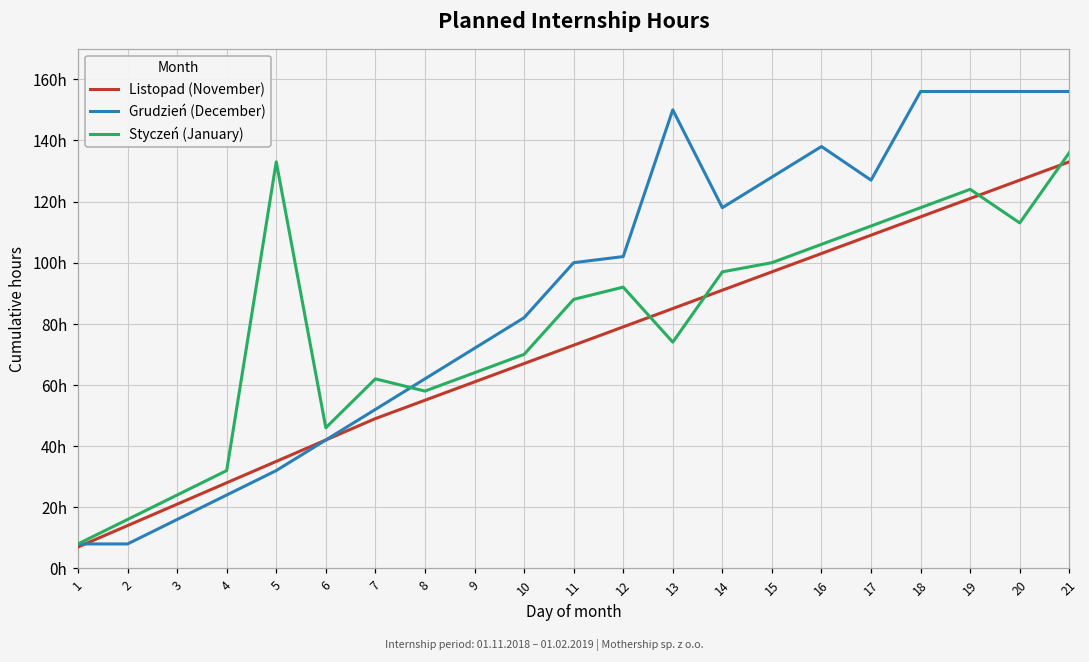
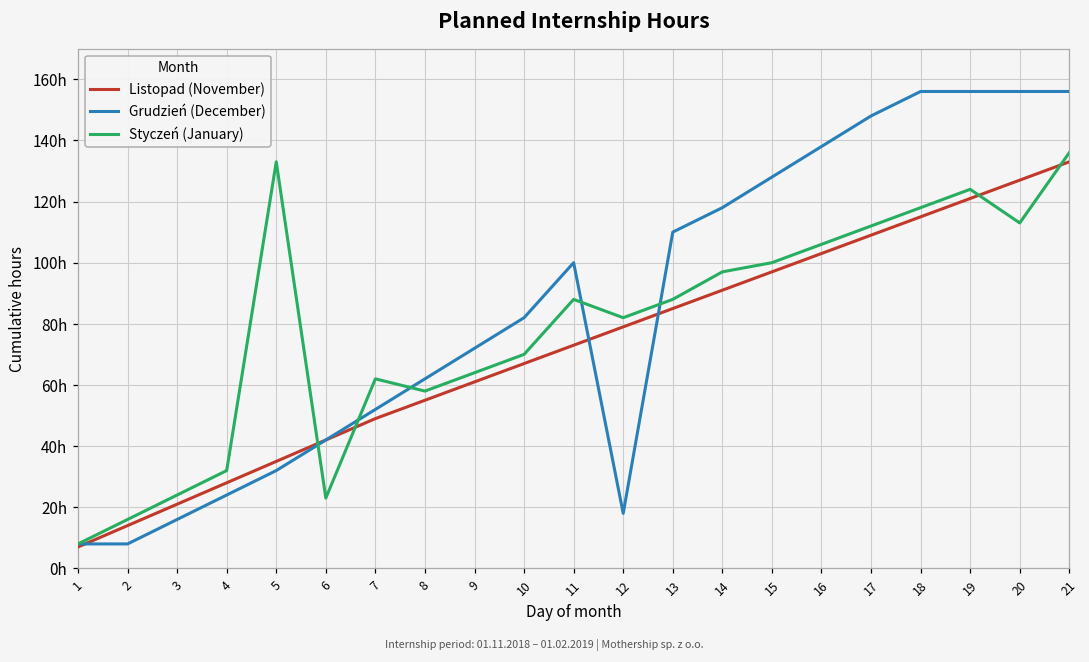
Styczeń (January), 6: 46h -> 23h
Grudzień (December), 12: 102h -> 18h
Styczeń (January), 12: 92h -> 82h
Grudzień (December), 13: 150h -> 110h
Styczeń (January), 13: 74h -> 88h
Grudzień (December), 17: 127h -> 148h
